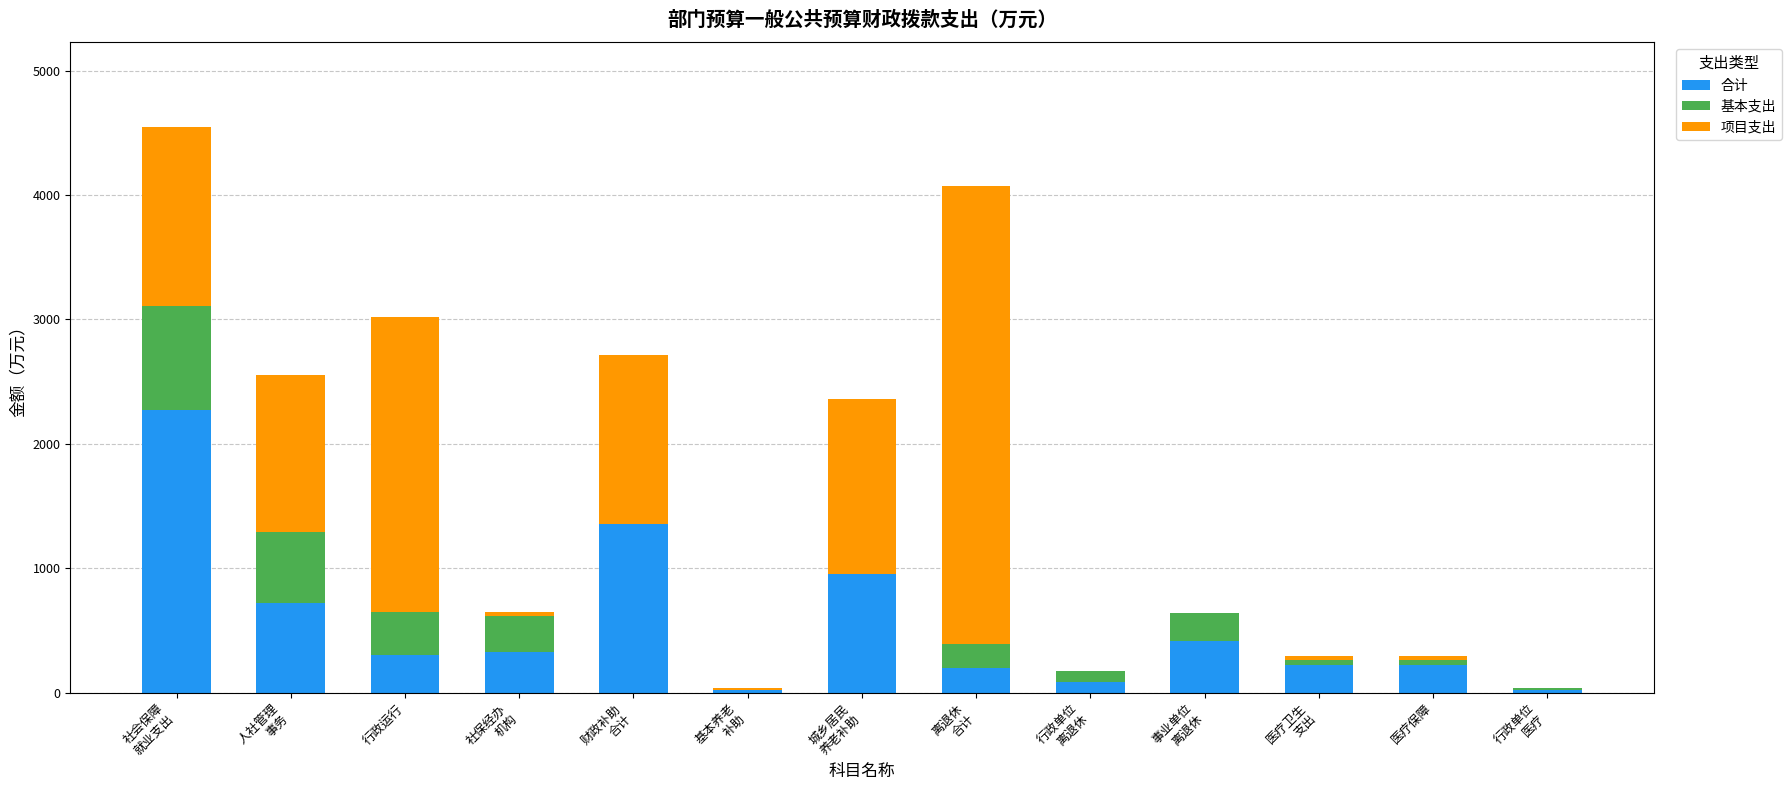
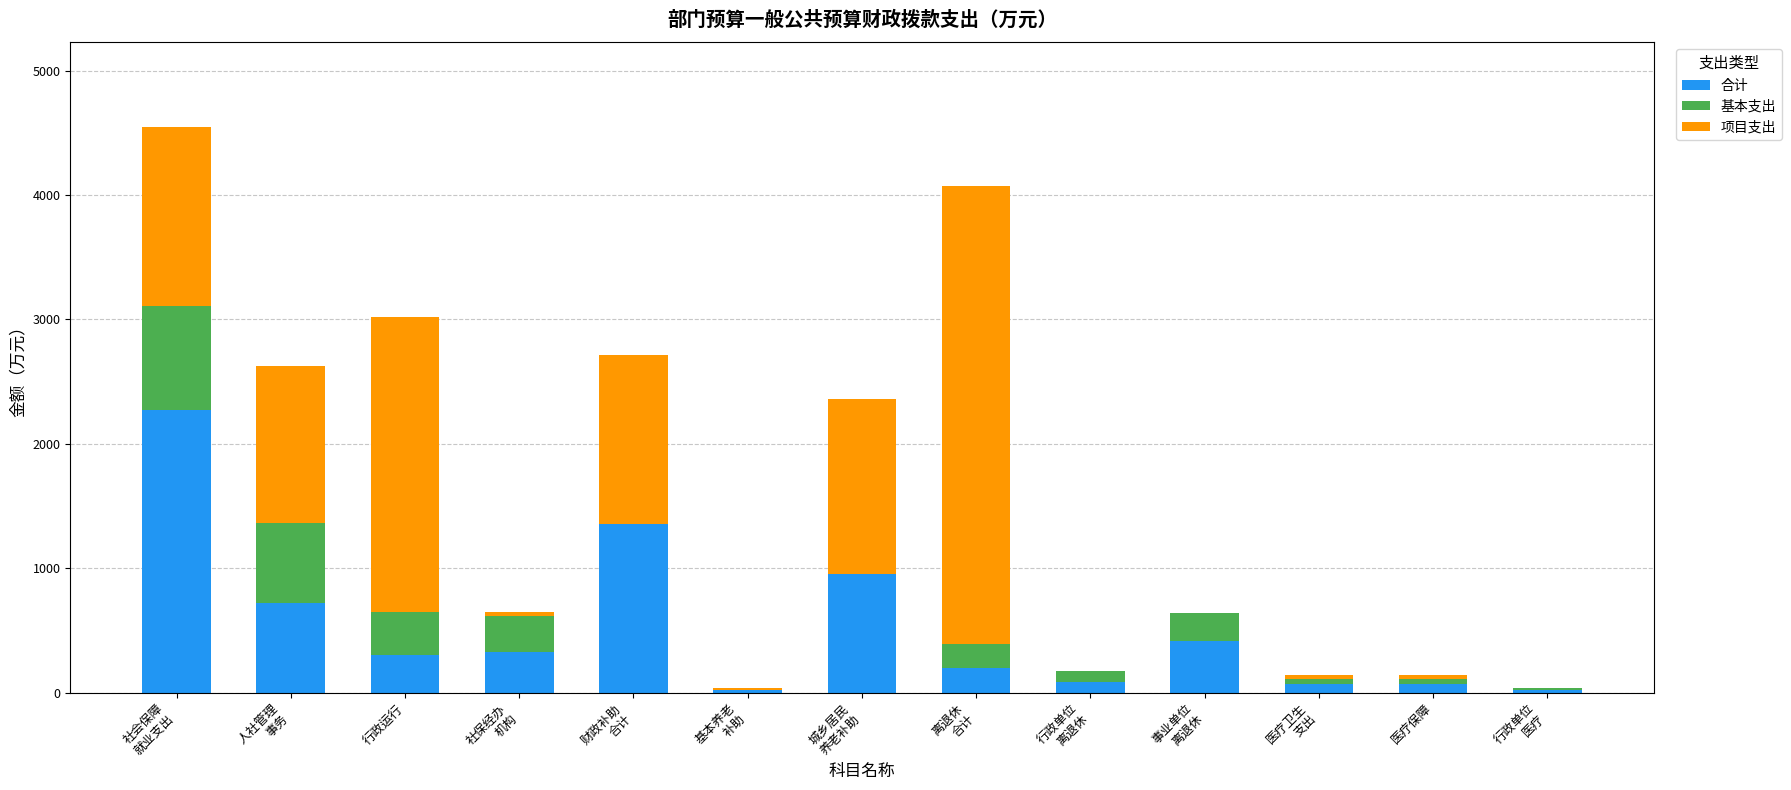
基本支出, 人社管理 事务: 570 -> 640
合计, 医疗卫生 支出: 220 -> 70
合计, 医疗保障: 220 -> 70
